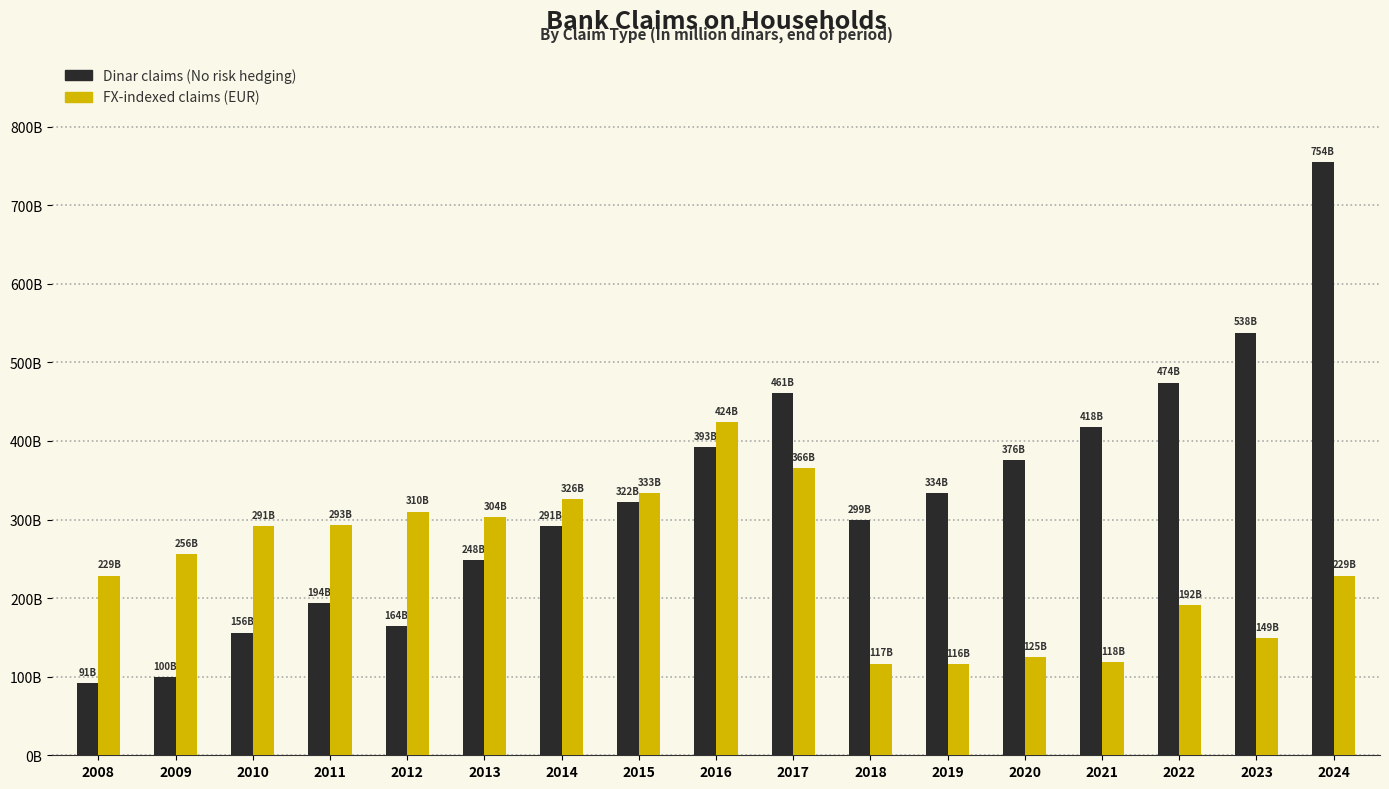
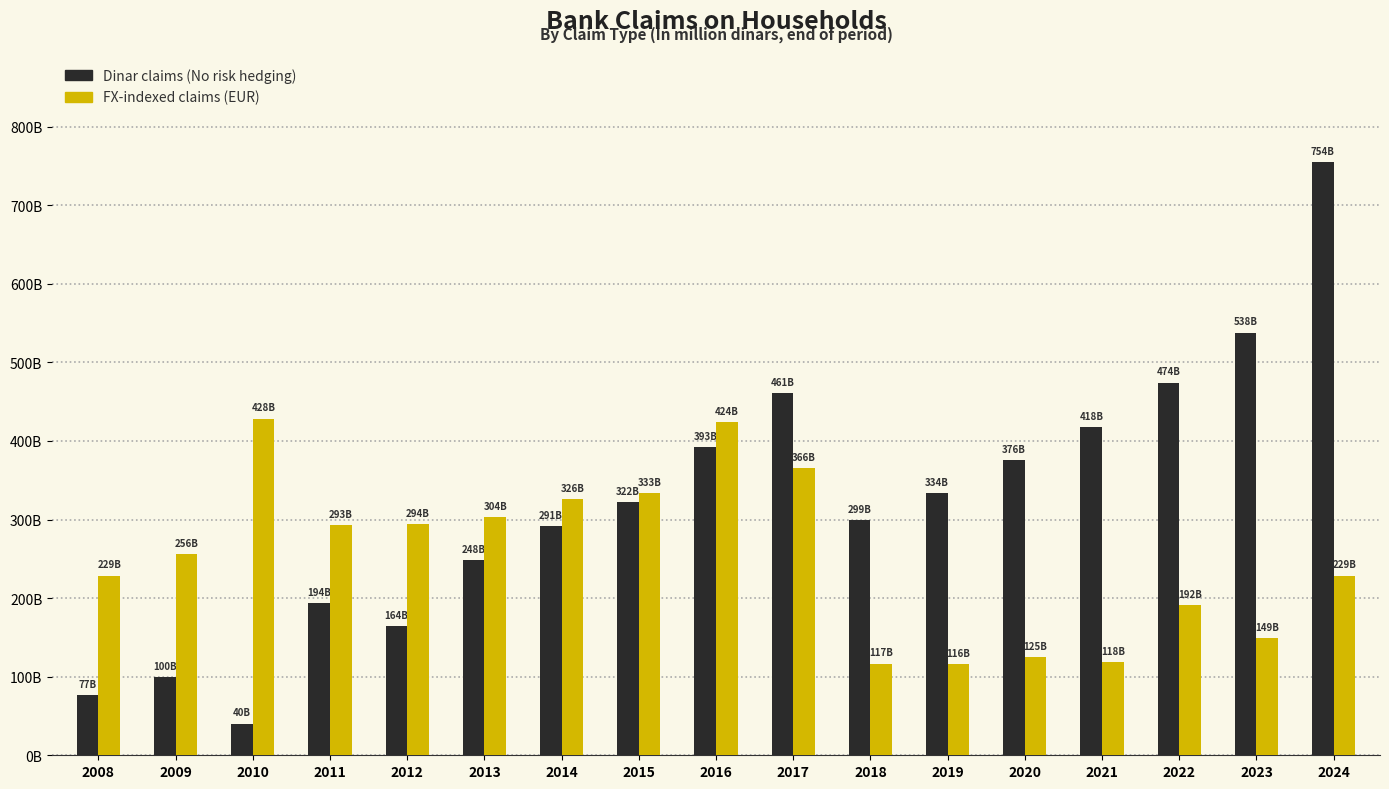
Dinar claims (No risk hedging), 2008: 91B -> 77B
Dinar claims (No risk hedging), 2010: 156B -> 40B
FX-indexed claims (EUR), 2010: 291B -> 428B
FX-indexed claims (EUR), 2012: 310B -> 294B
